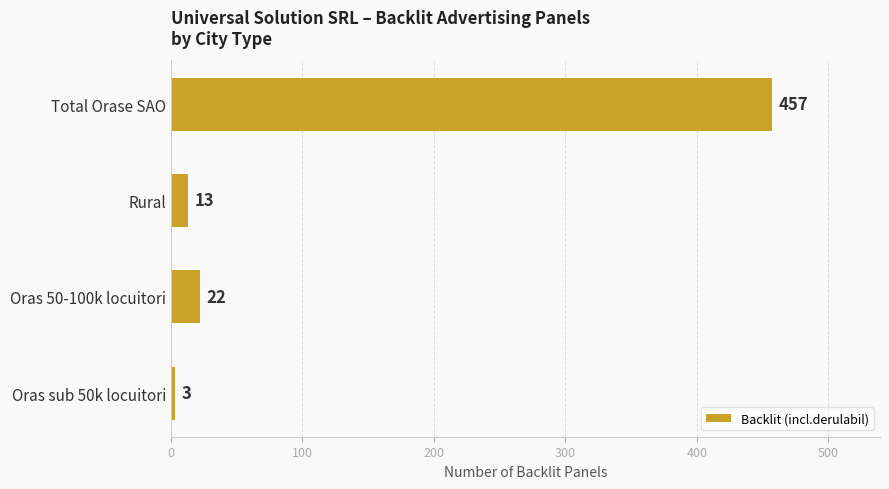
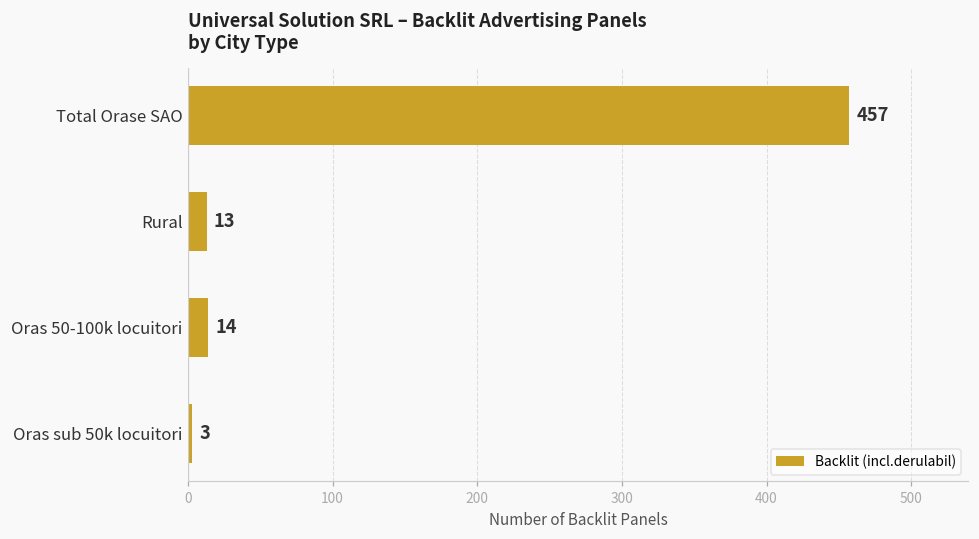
Oras 50-100k locuitori: 22 -> 14
